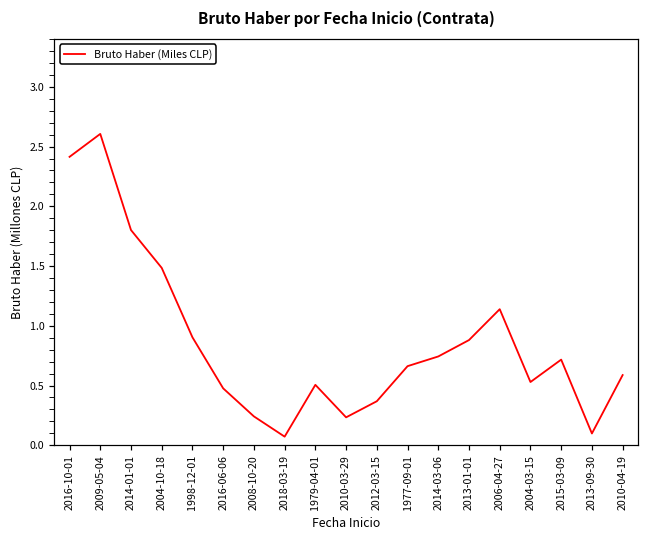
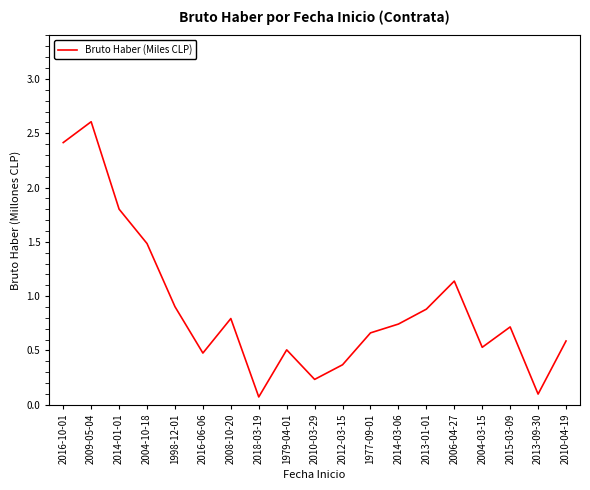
2008-10-20: 0.24 -> 0.79
